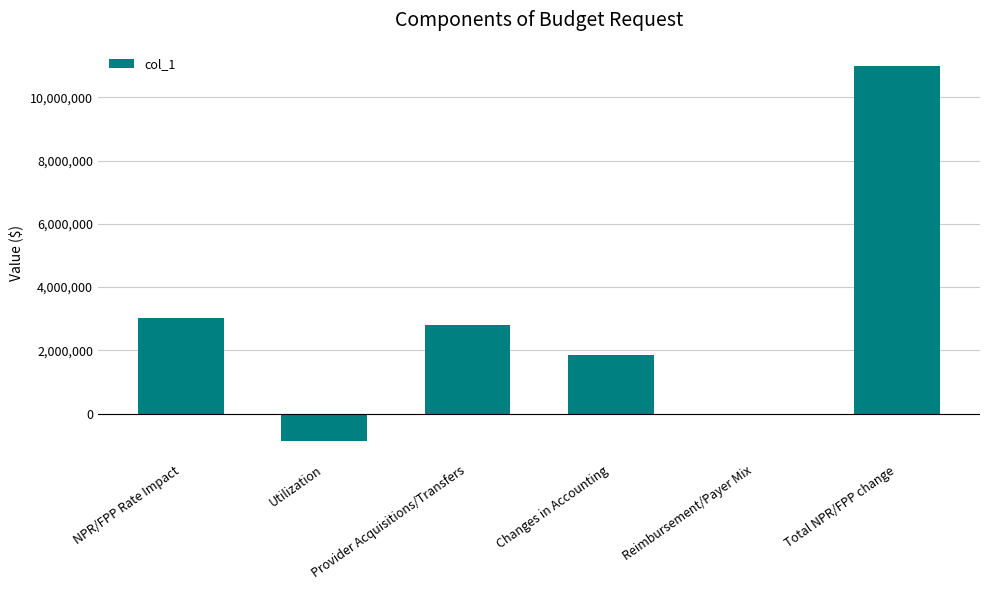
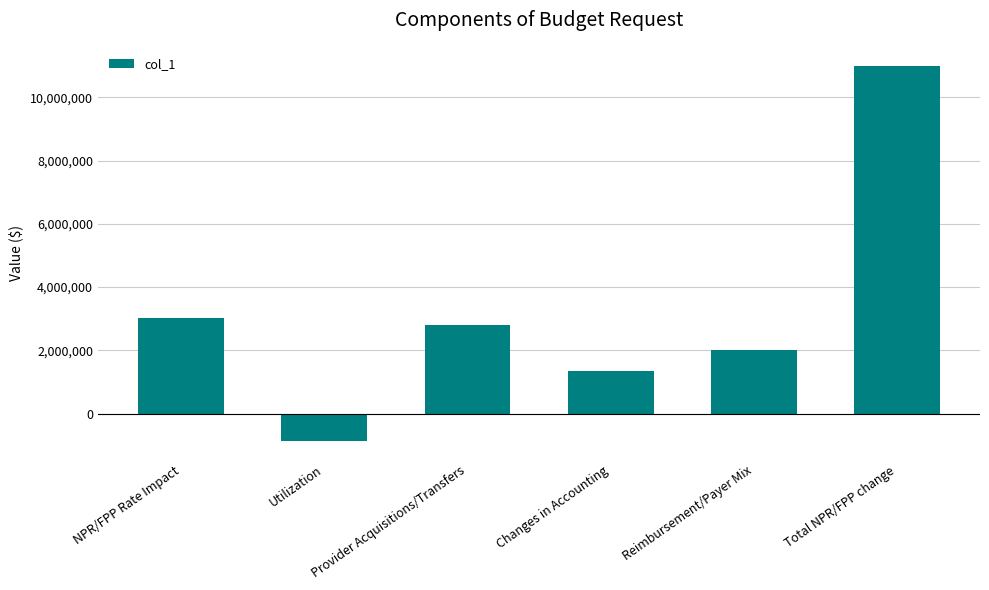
Changes in Accounting: 1,900,000 -> 1,400,000
Reimbursement/Payer Mix: 0 -> 2,000,000
